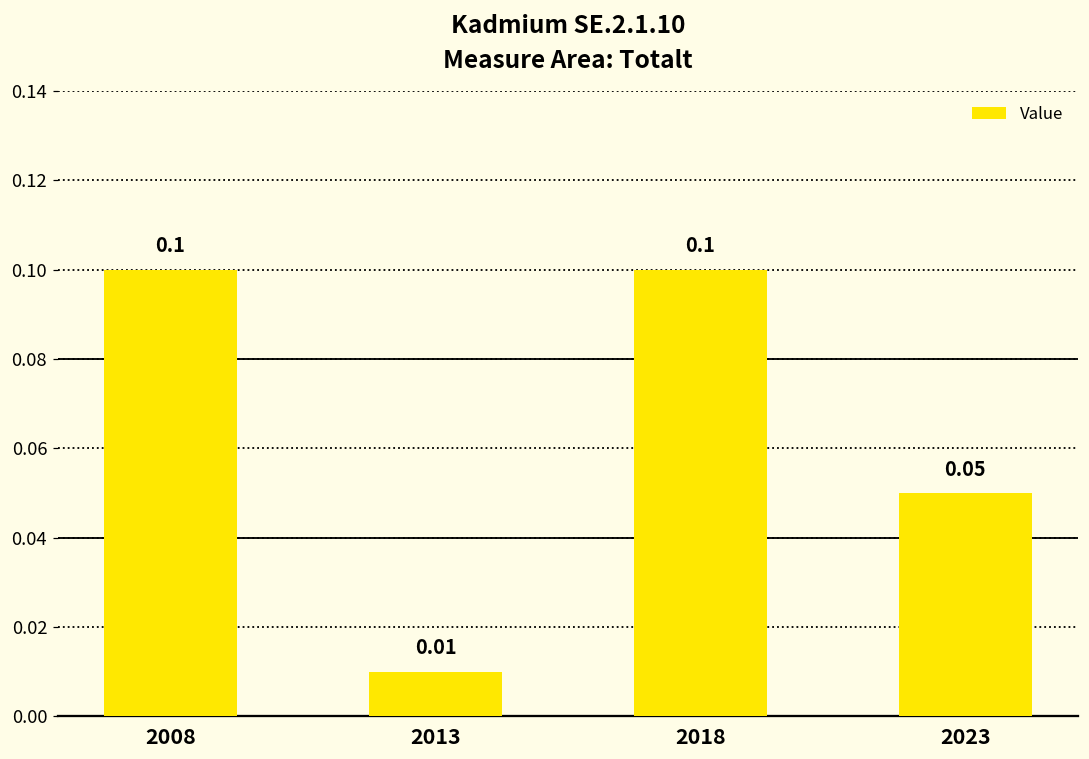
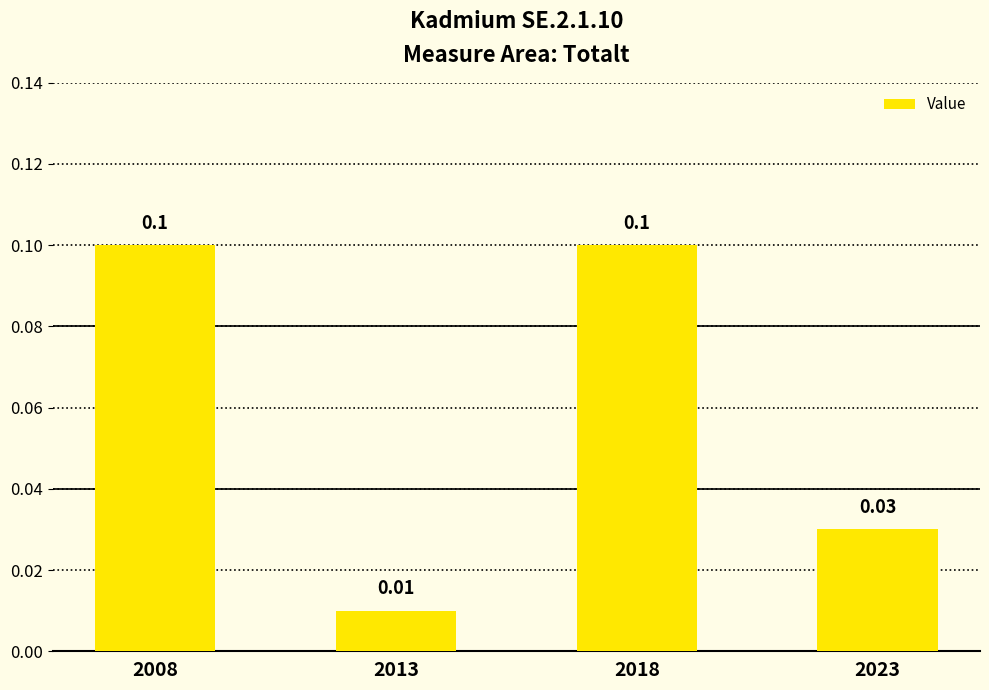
2023: 0.05 -> 0.03
